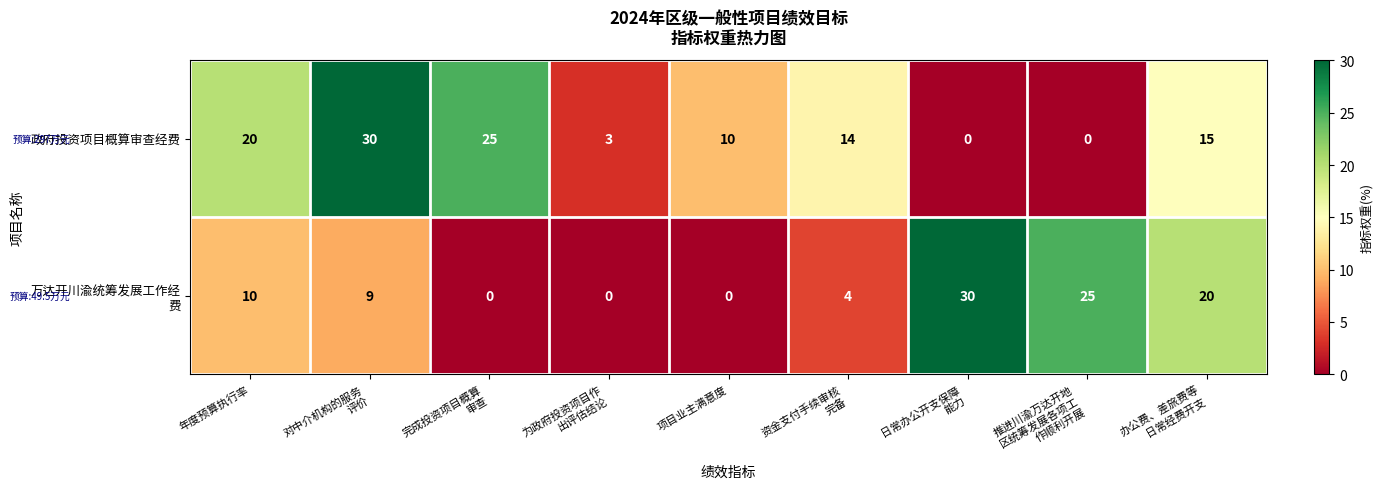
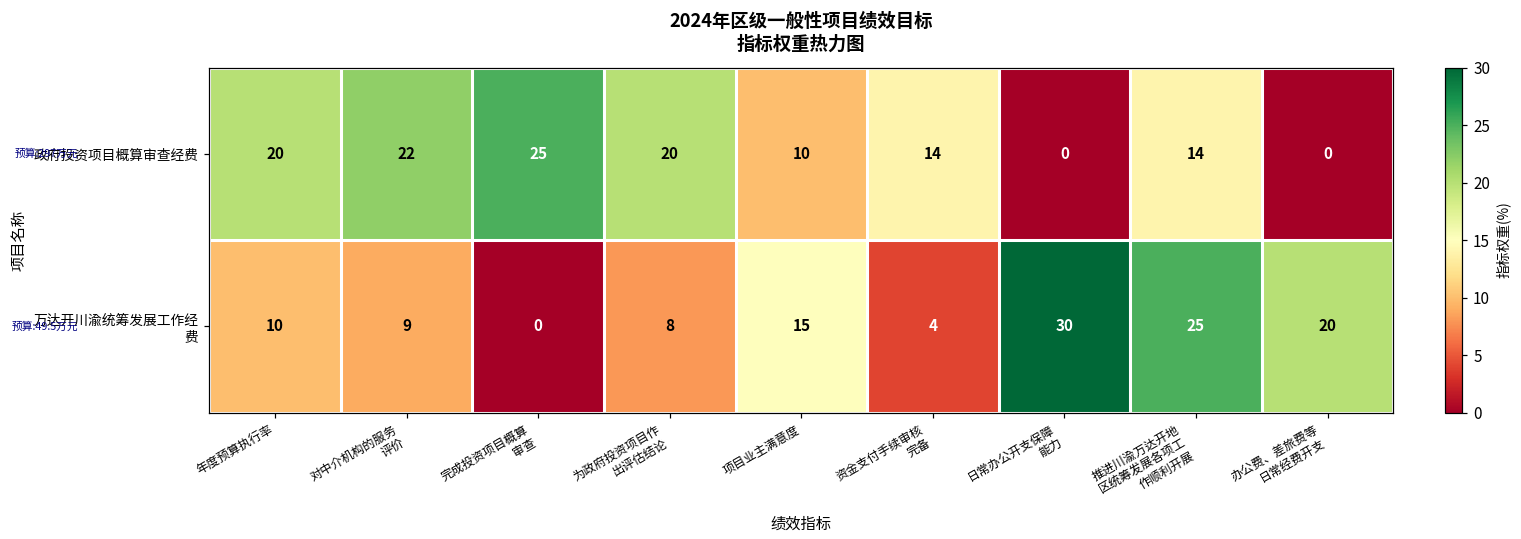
政府投资项目概算审查经费, 对中介机构的服务 评价: 30 -> 22
政府投资项目概算审查经费, 为政府投资项目作 出评估结论: 3 -> 20
政府投资项目概算审查经费, 推进川渝万达开地 区统筹发展各项工 作顺利开展: 0 -> 14
政府投资项目概算审查经费, 办公费、差旅费等 日常经费开支: 15 -> 0
万达开川渝统筹发展工作经 费, 为政府投资项目作 出评估结论: 0 -> 8
万达开川渝统筹发展工作经 费, 项目业主满意度: 0 -> 15
